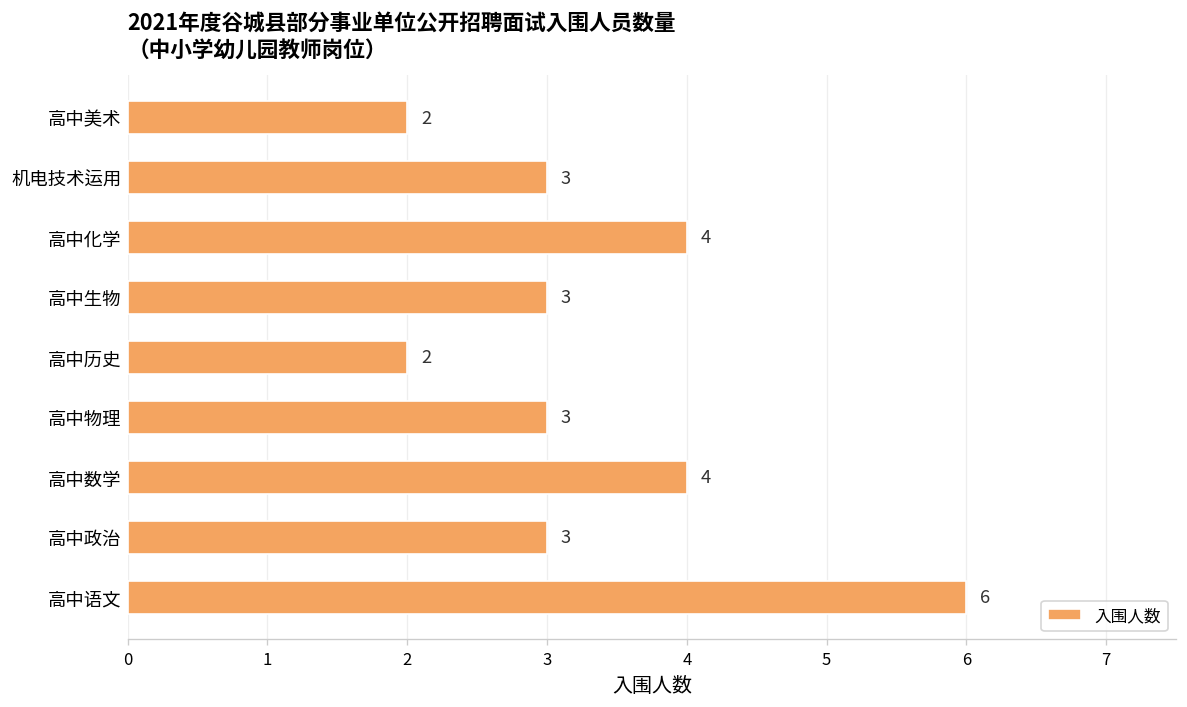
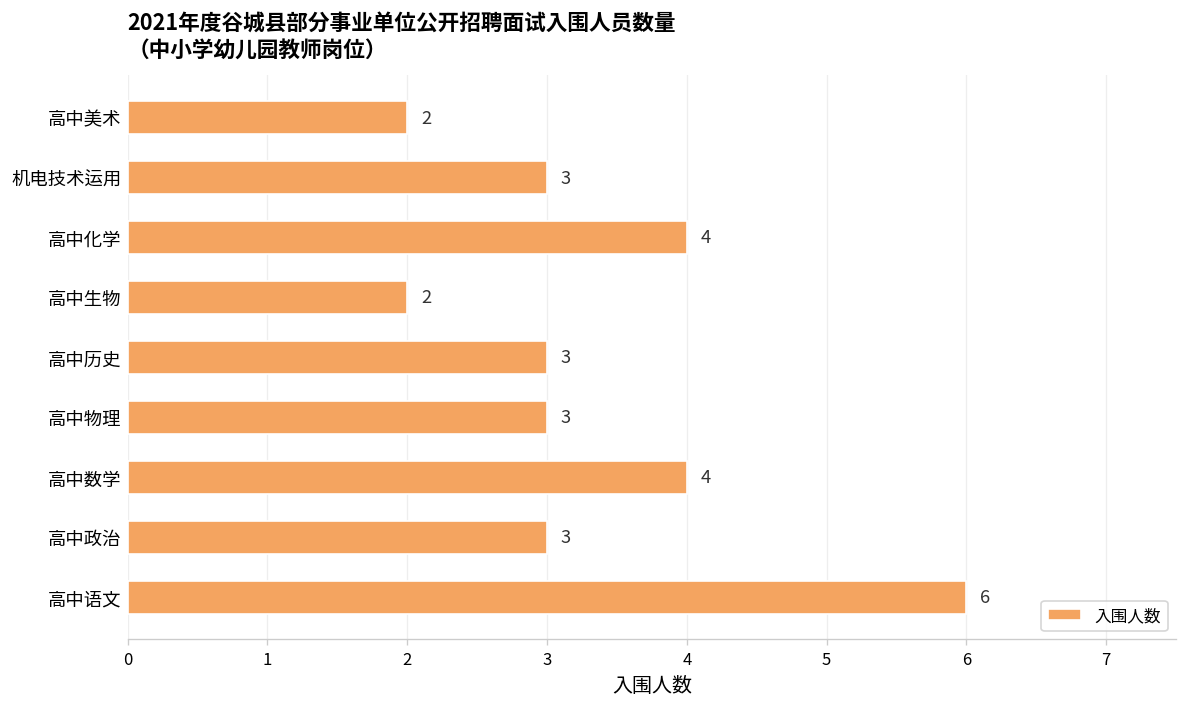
高中生物: 3 -> 2
高中历史: 2 -> 3
